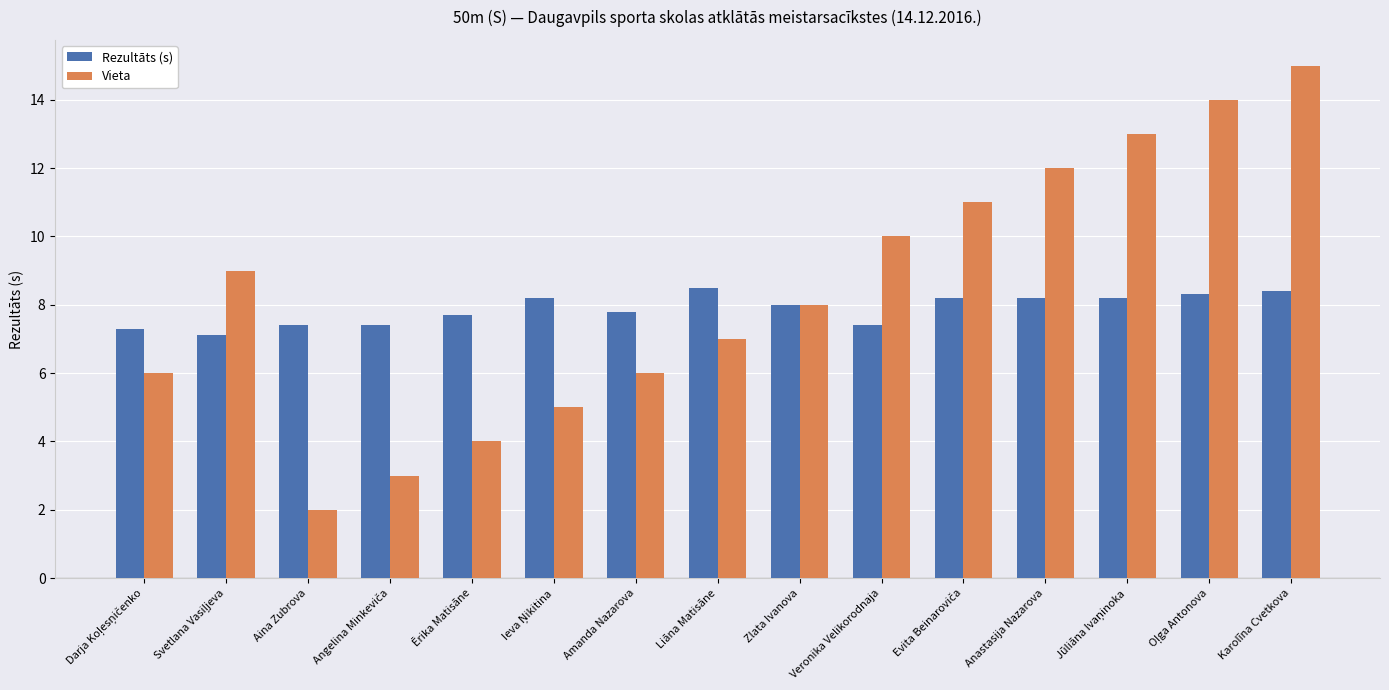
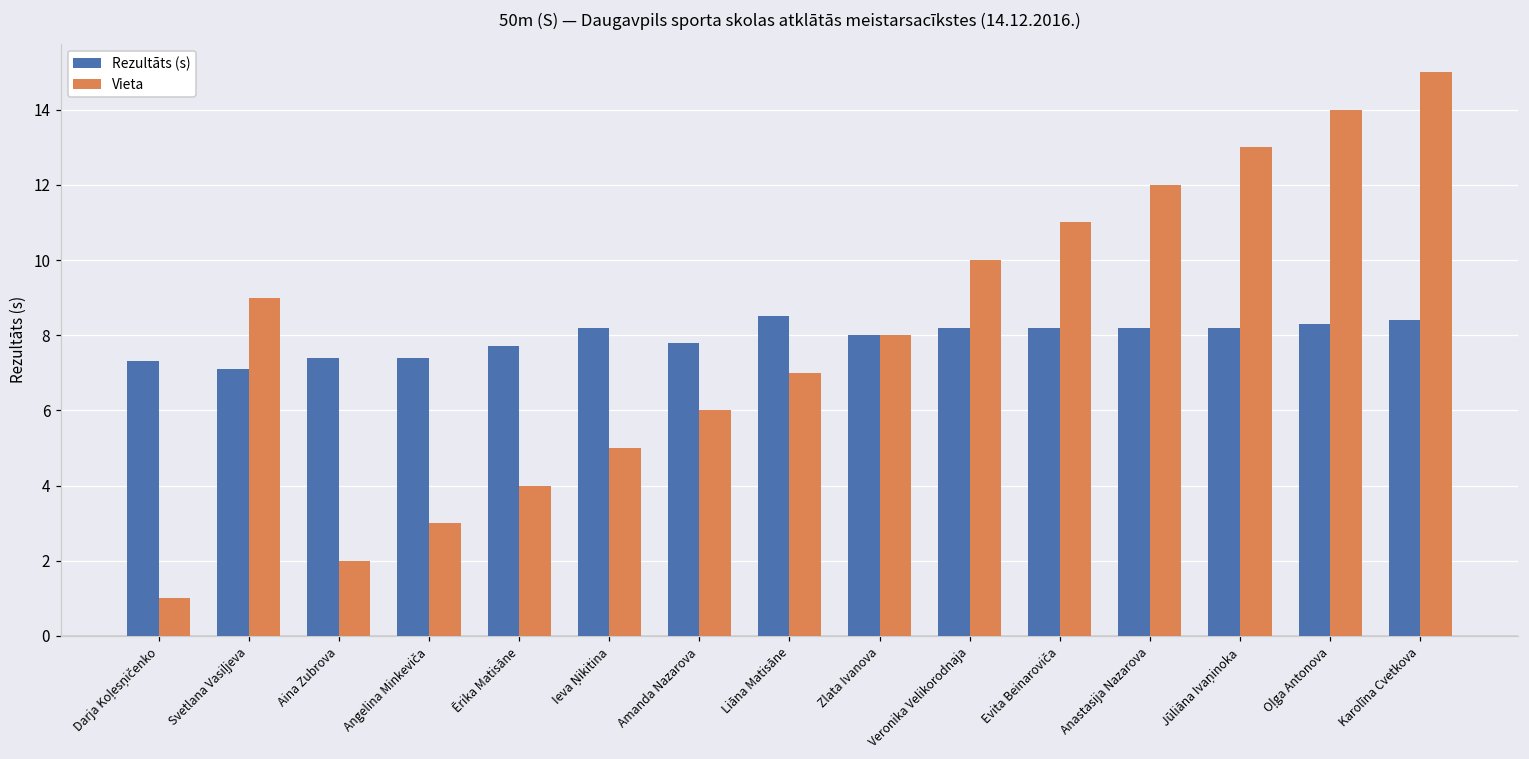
Vieta, Darja Koļesņičenko: 6 -> 1
Rezultāts (s), Veronika Velikorodnaja: 7.4 -> 8.2
